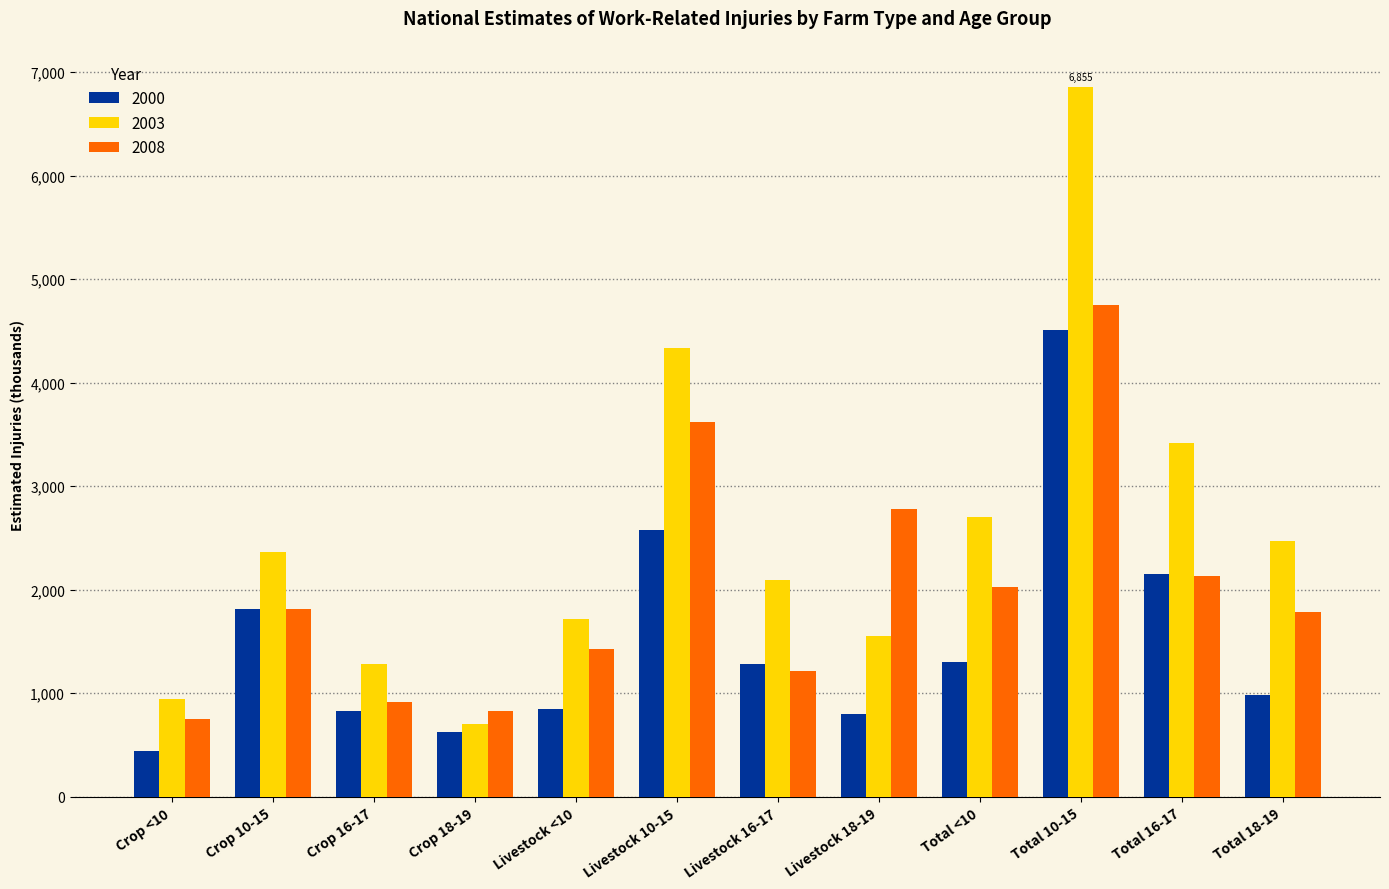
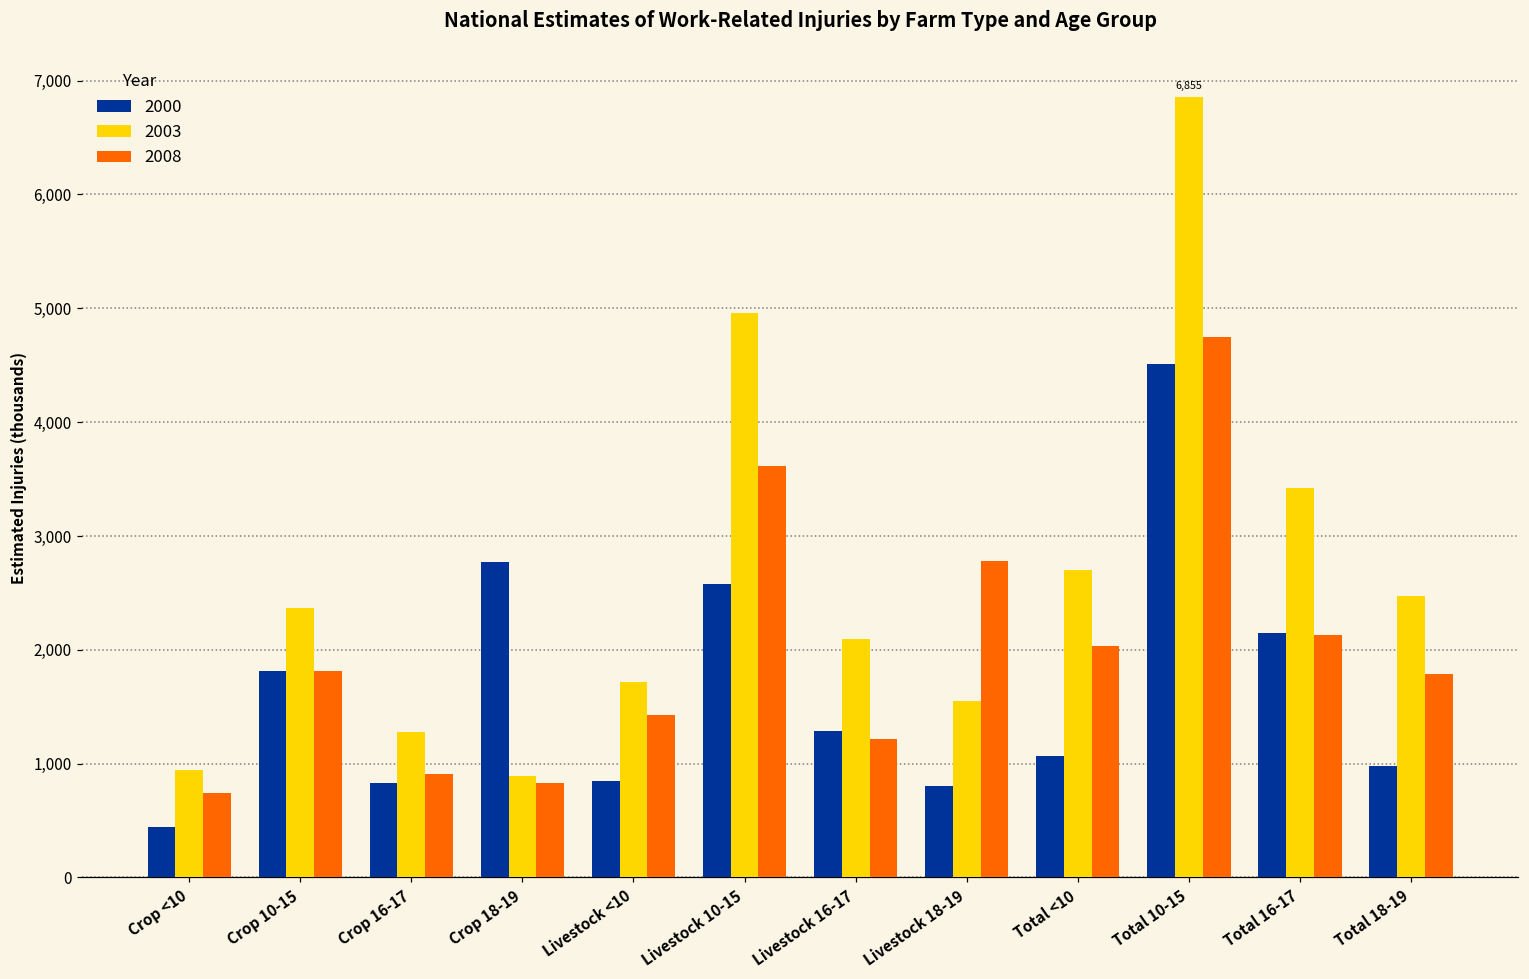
2000, Crop 18-19: 620 -> 2,770
2003, Crop 18-19: 700 -> 890
2003, Livestock 10-15: 4,340 -> 4,960
2000, Total <10: 1,310 -> 1,070
